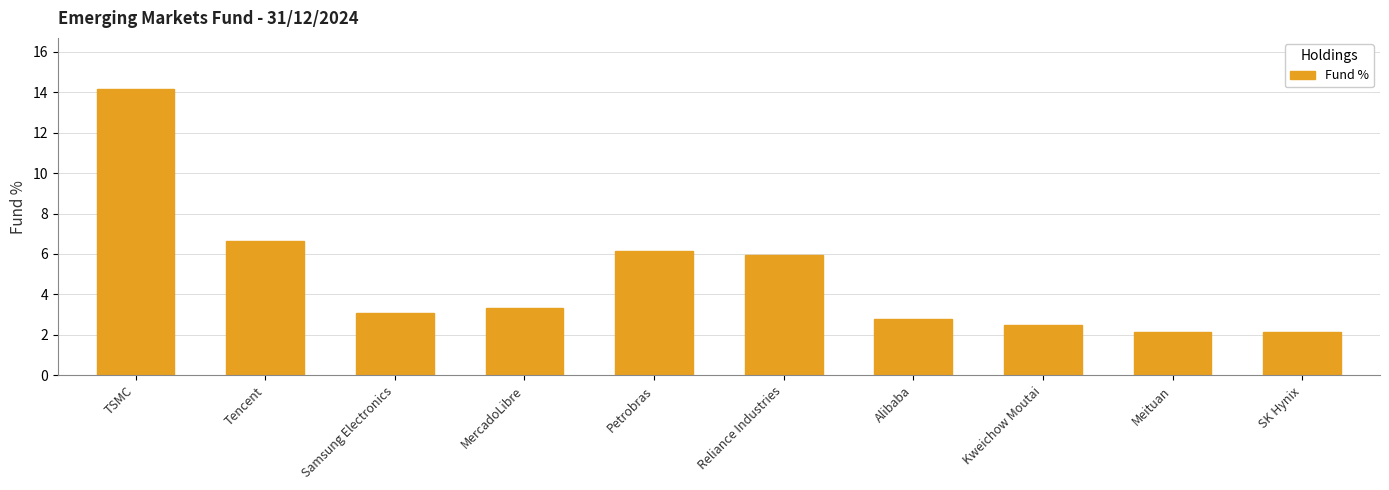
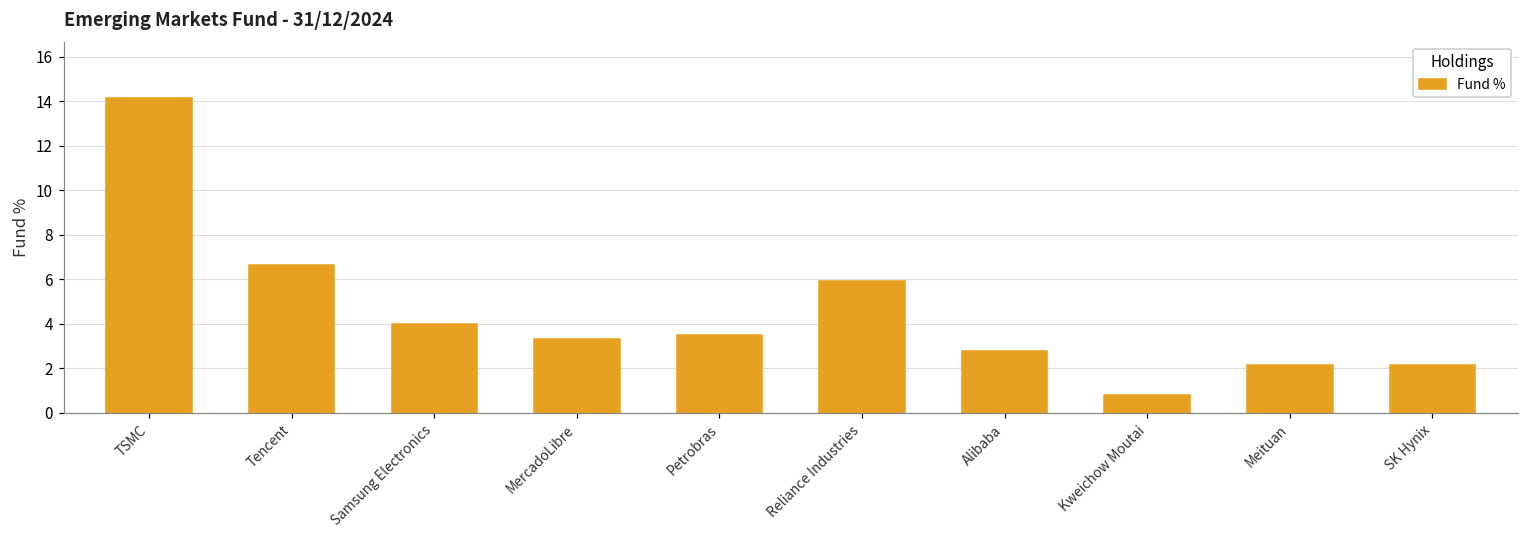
Samsung Electronics: 3.1 -> 4.0
Petrobras: 6.2 -> 3.5
Kweichow Moutai: 2.5 -> 0.8
